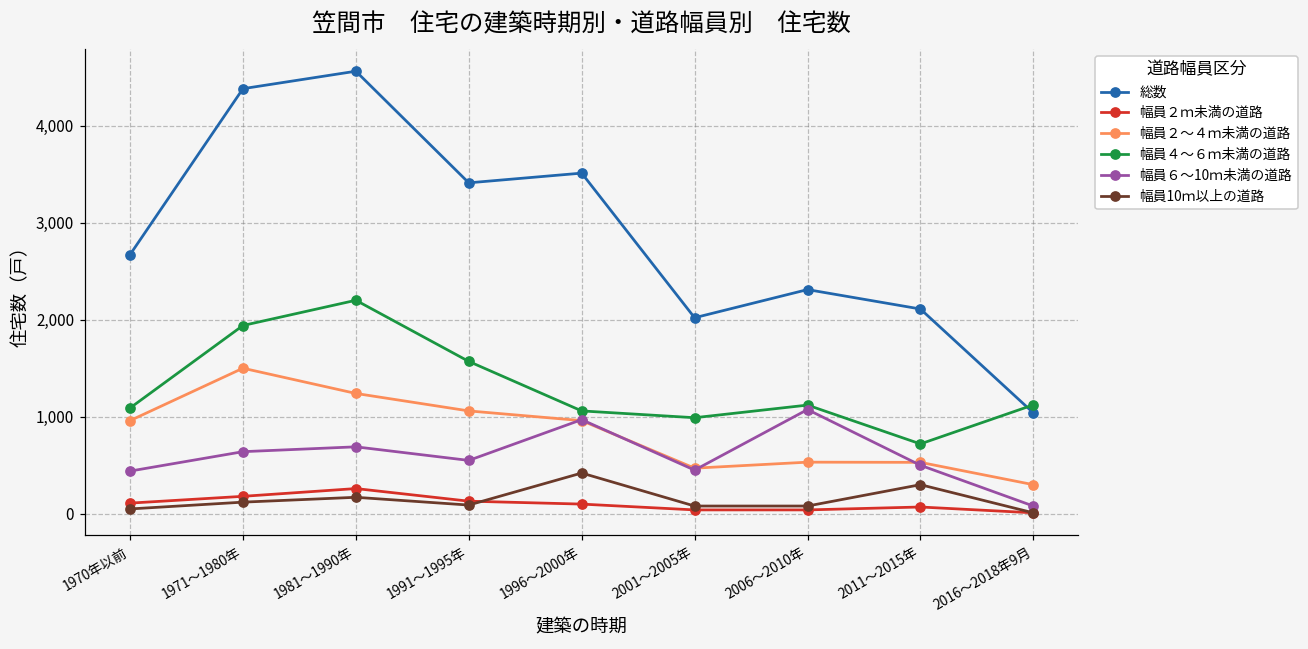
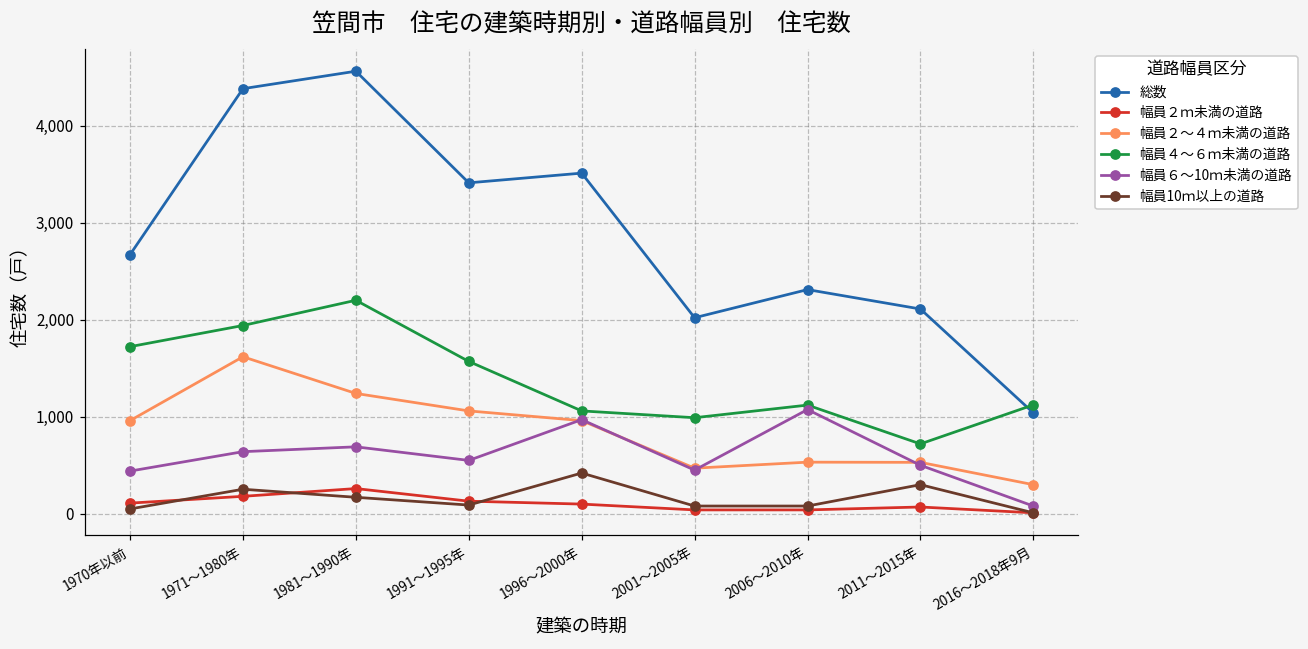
幅員４～６ｍ未満の道路, 1970年以前: 1,100 -> 1,700
幅員２～４ｍ未満の道路, 1971～1980年: 1,500 -> 1,600
幅員10ｍ以上の道路, 1971～1980年: 100 -> 300
